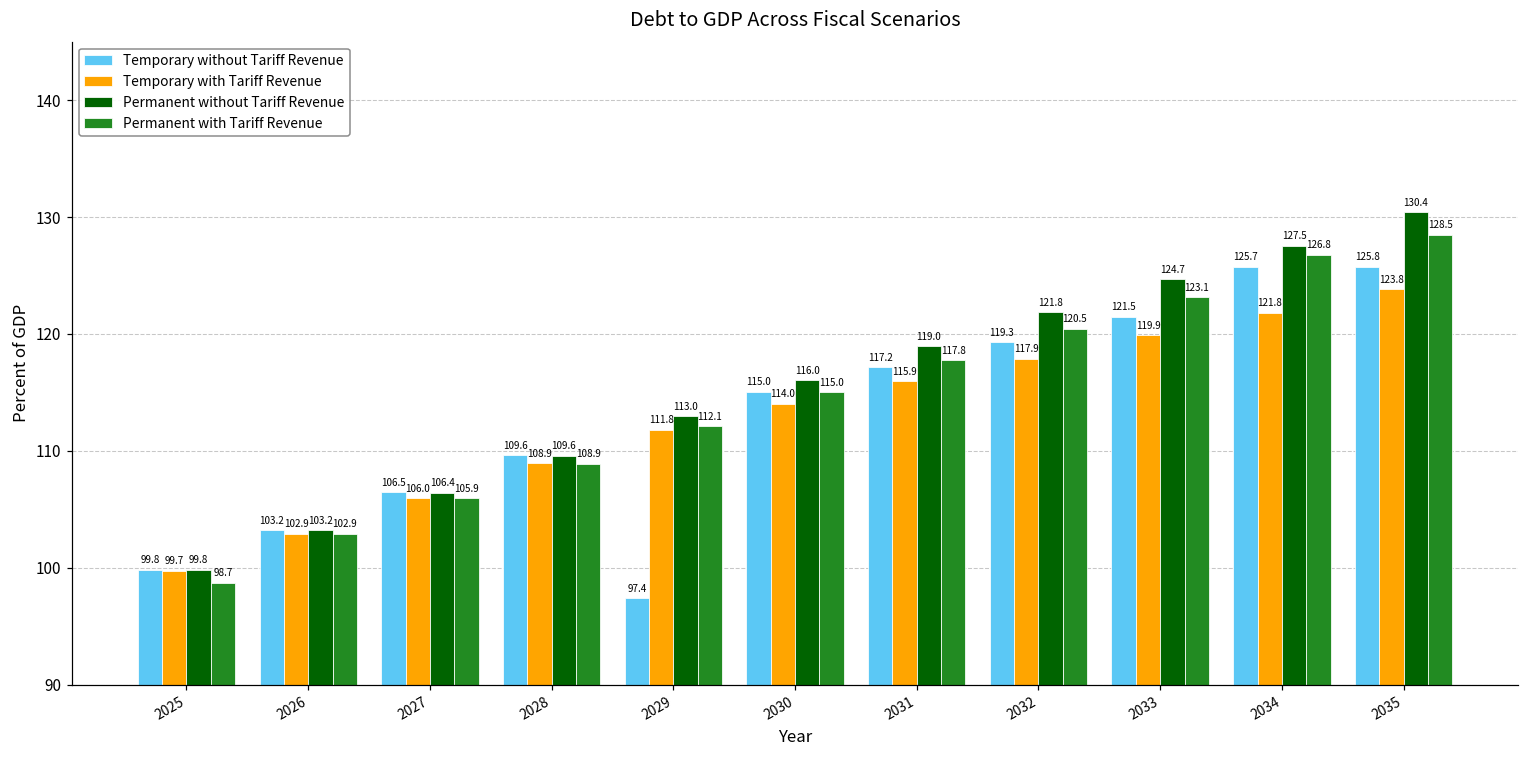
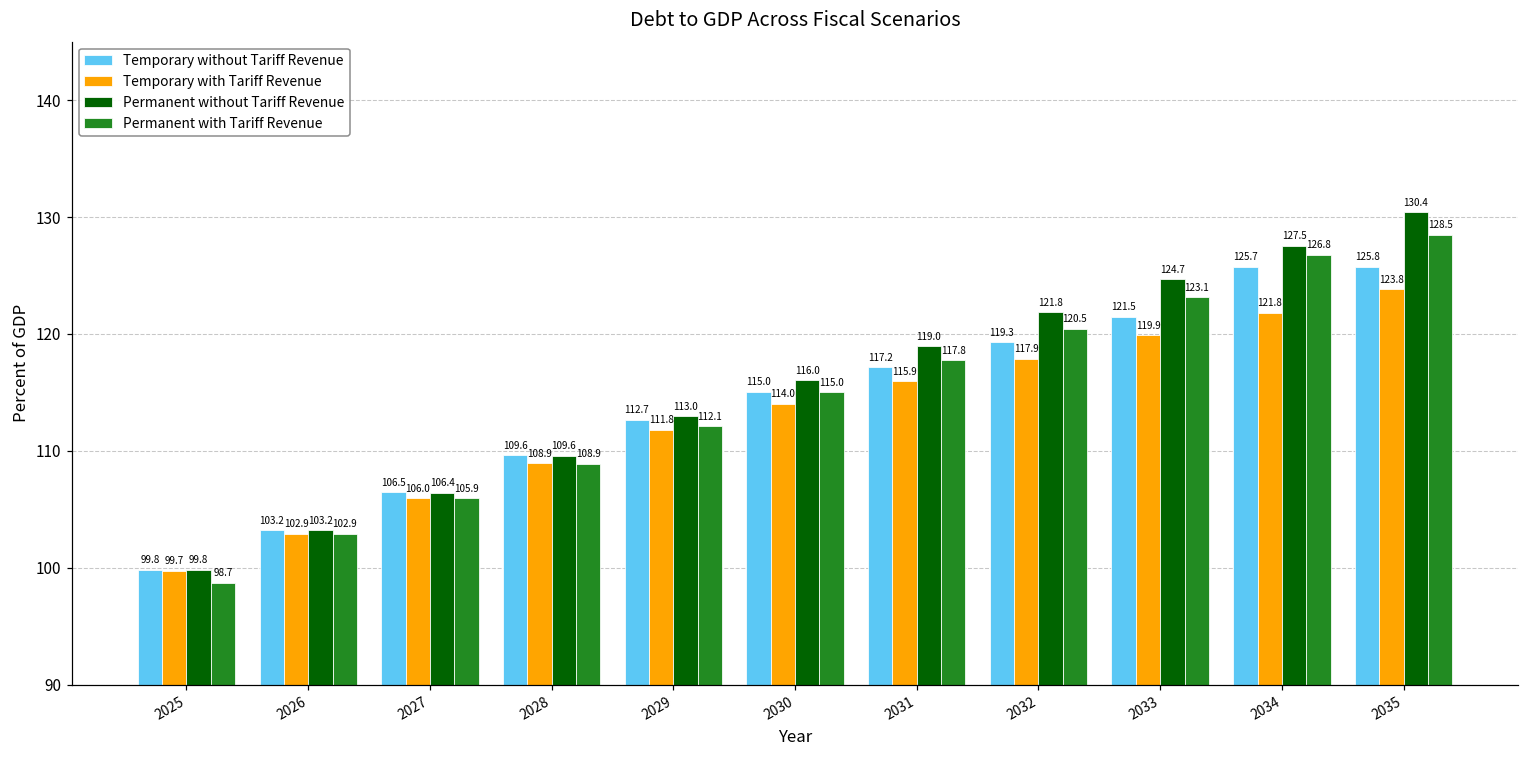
Temporary without Tariff Revenue, 2029: 97.4 -> 112.7
